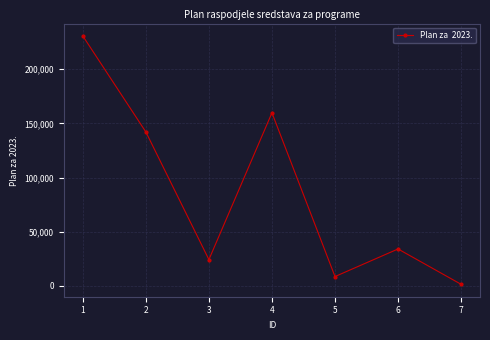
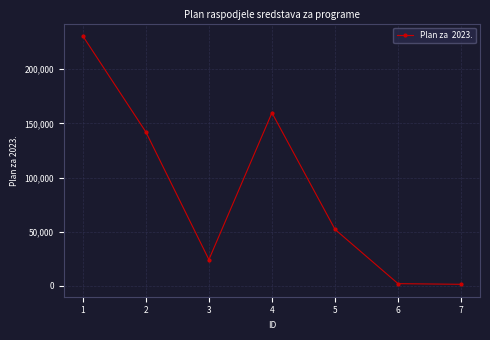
5: 9,000 -> 52,000
6: 34,000 -> 2,000
